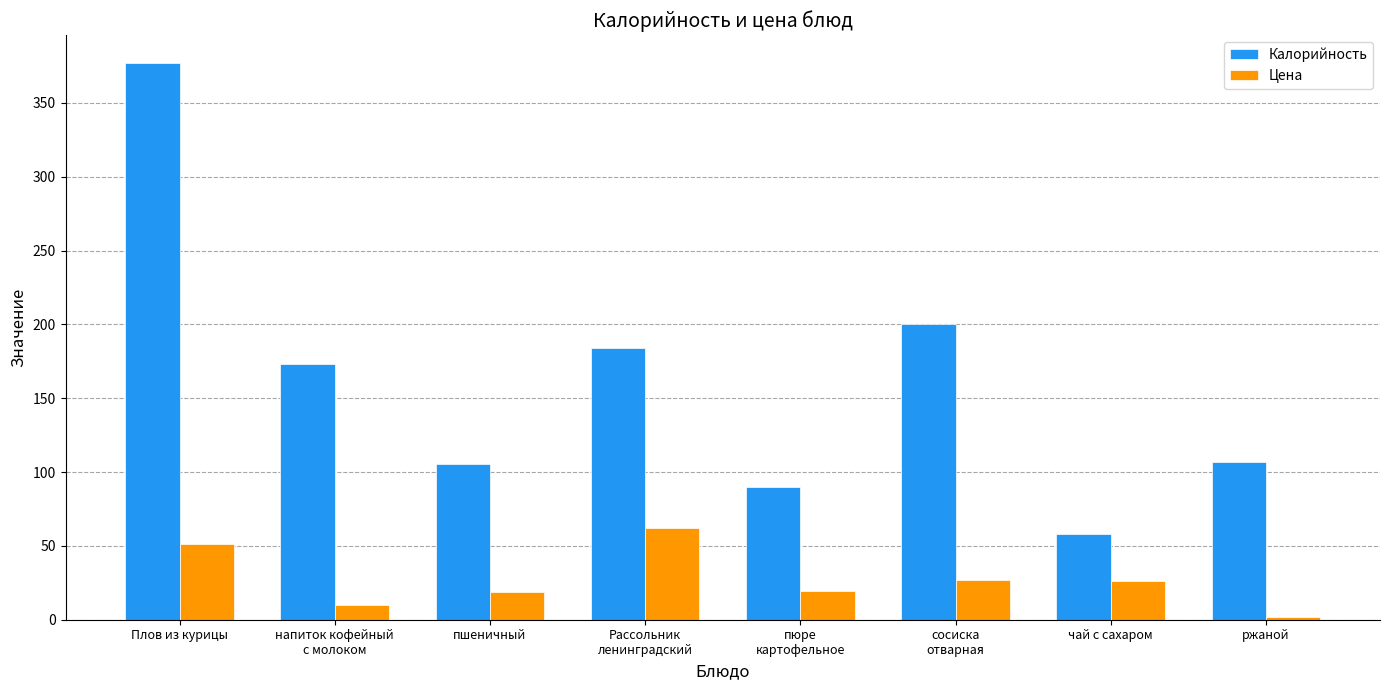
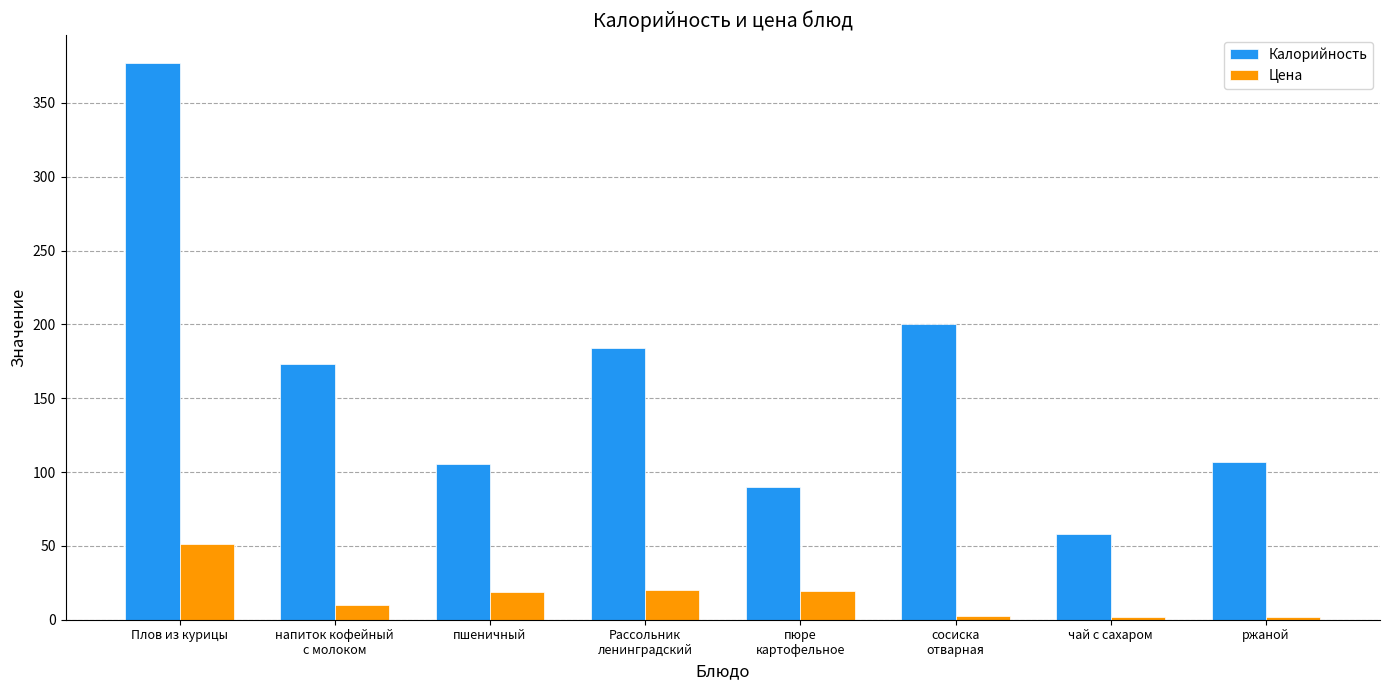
Цена, Рассольник ленинградский: 62 -> 20
Цена, сосиска отварная: 27 -> 3
Цена, чай с сахаром: 26 -> 2
